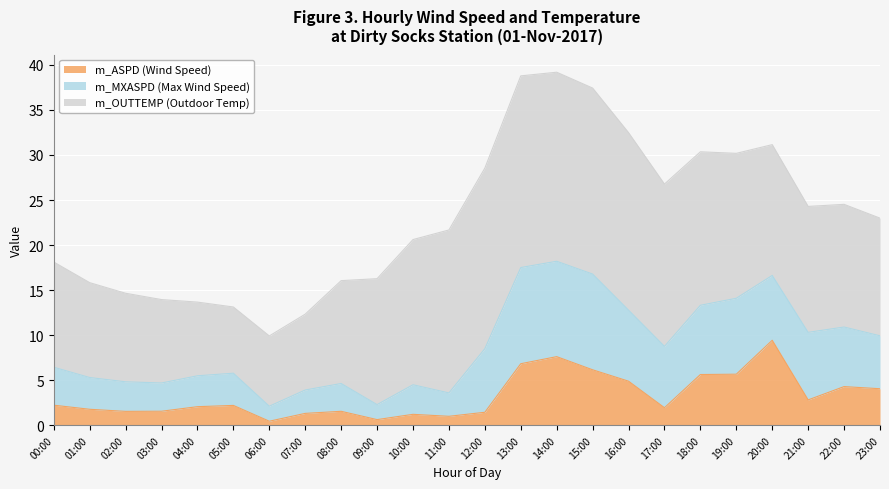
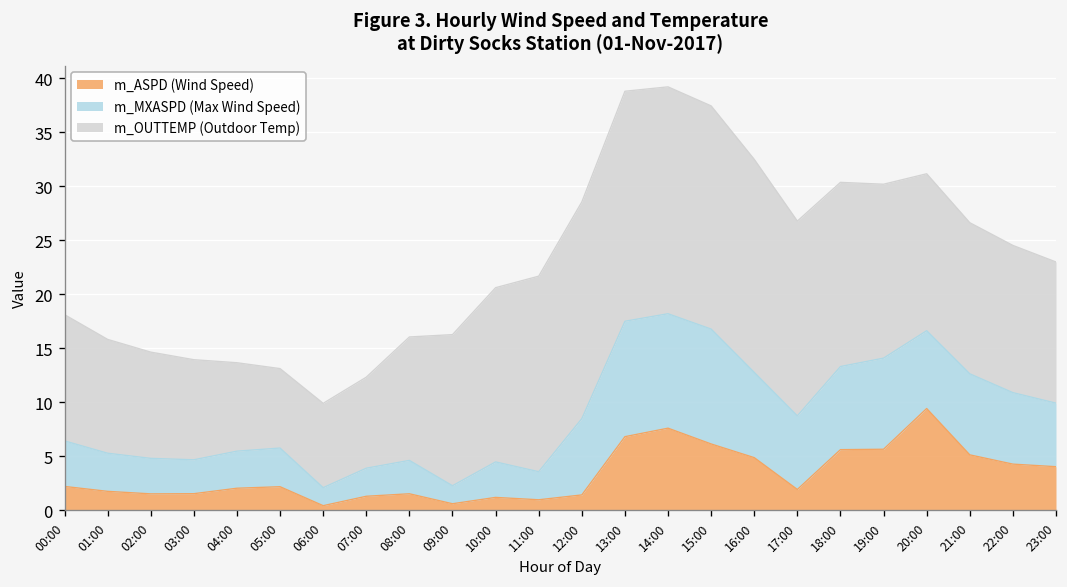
m_ASPD (Wind Speed), 21:00: 3 -> 5
